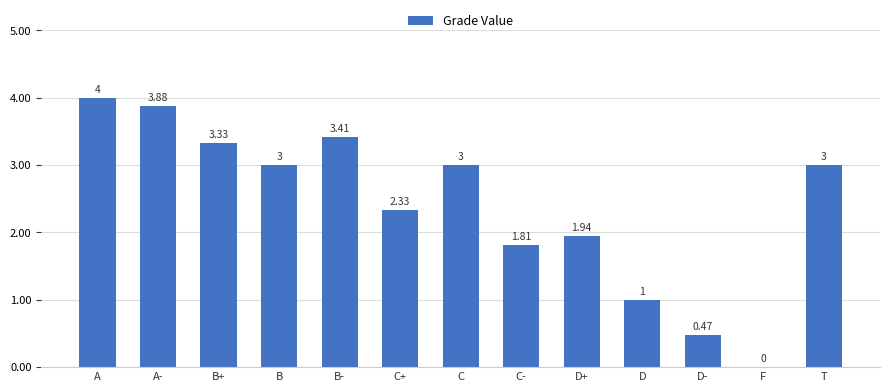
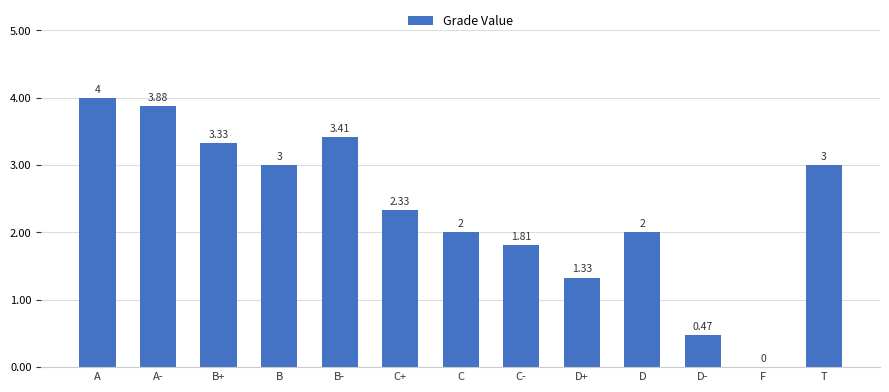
C: 3 -> 2
D+: 1.94 -> 1.33
D: 1 -> 2
